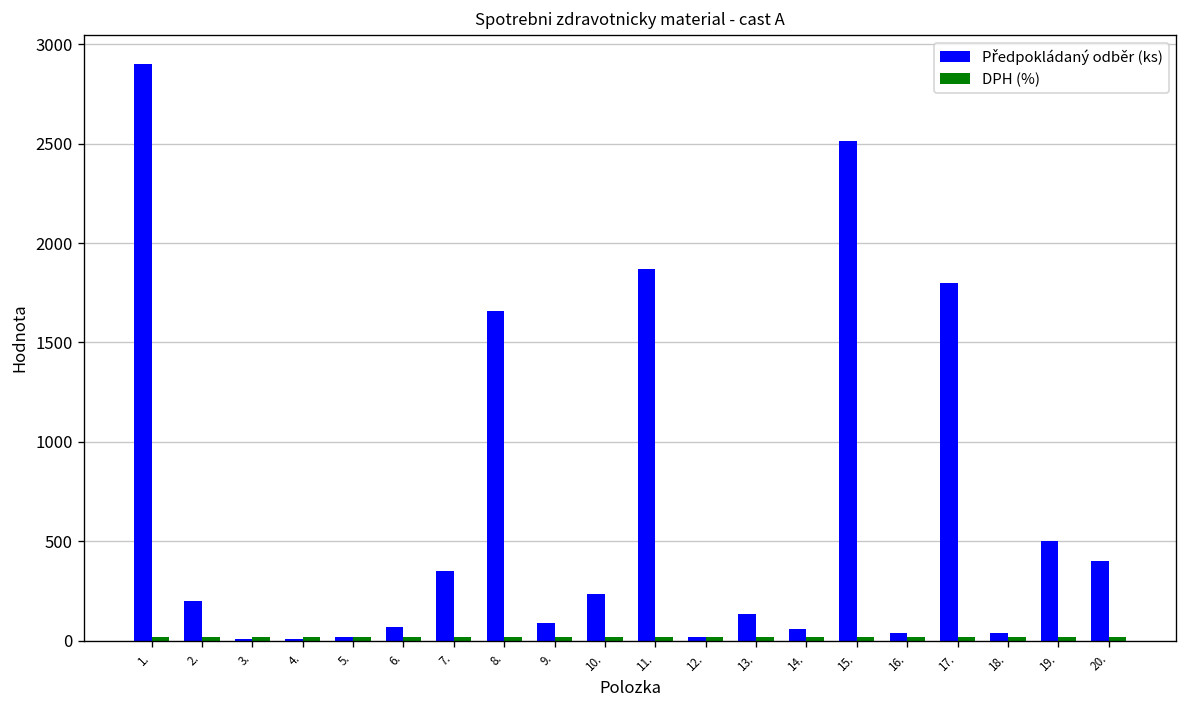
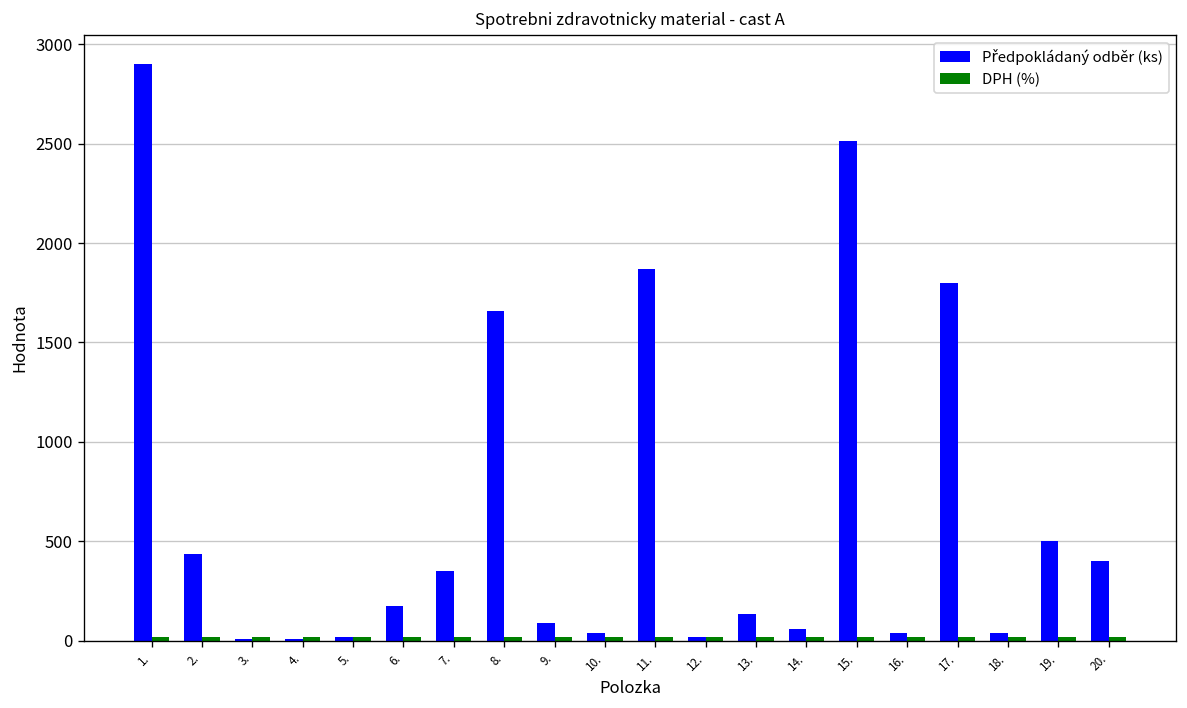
Předpokládaný odběr (ks), 2.: 200 -> 440
Předpokládaný odběr (ks), 6.: 70 -> 170
Předpokládaný odběr (ks), 10.: 240 -> 40
